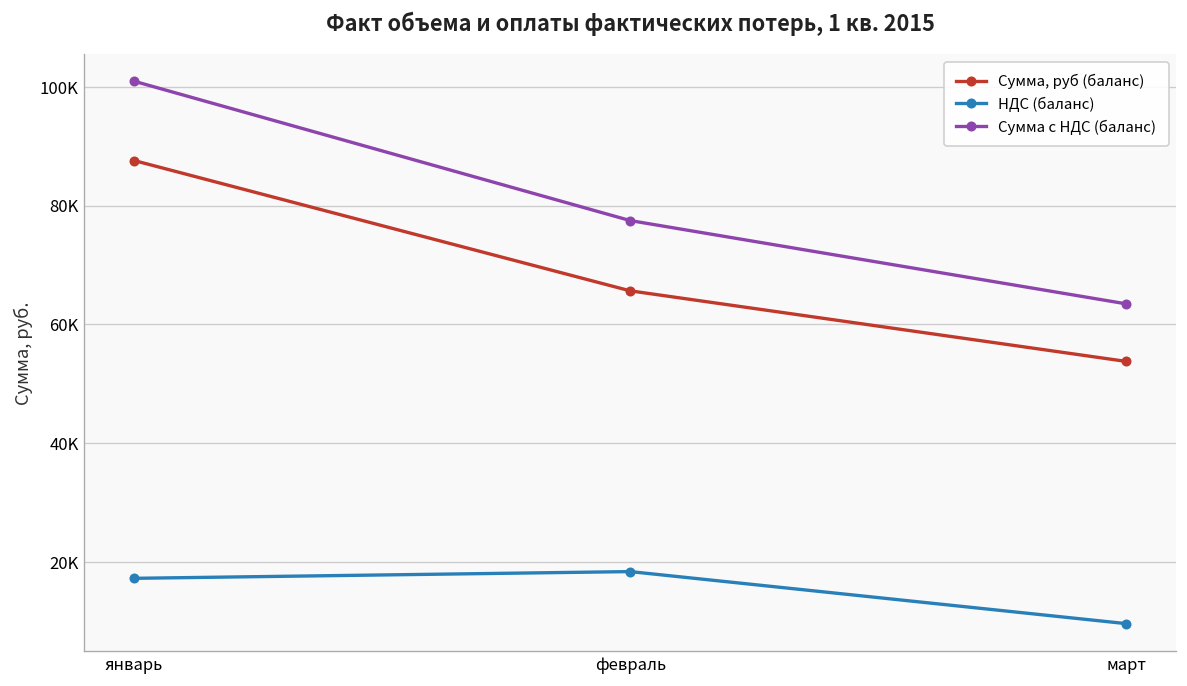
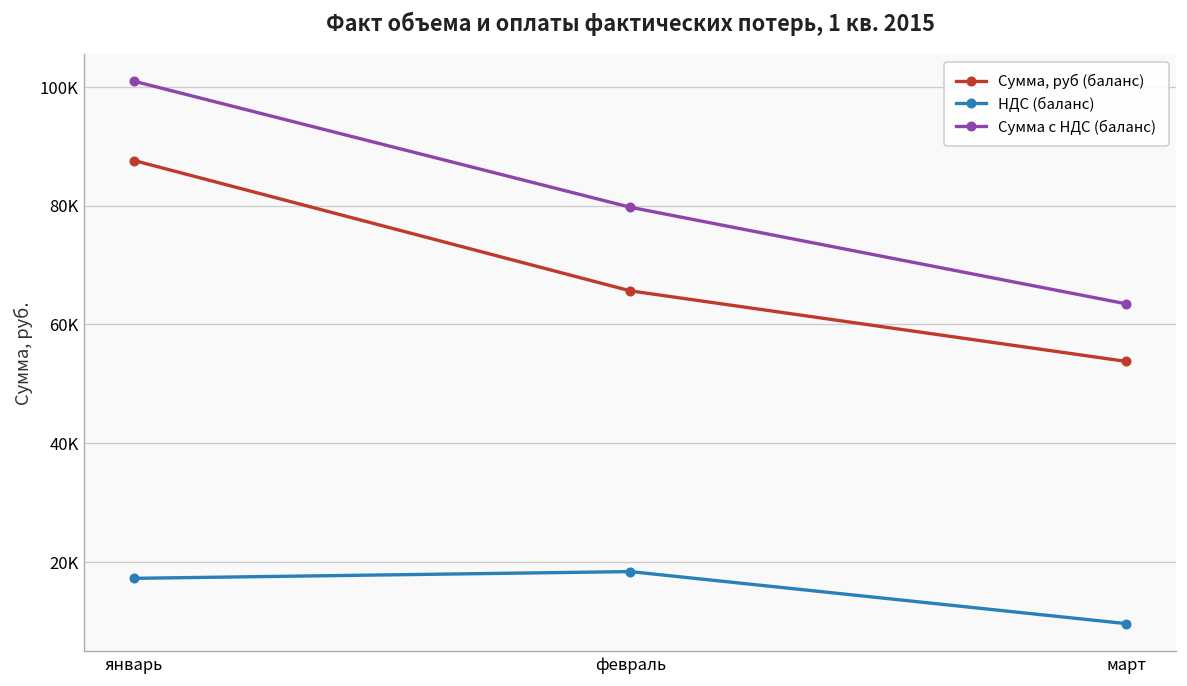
Сумма с НДС (баланс), февраль: 77000 -> 80000
